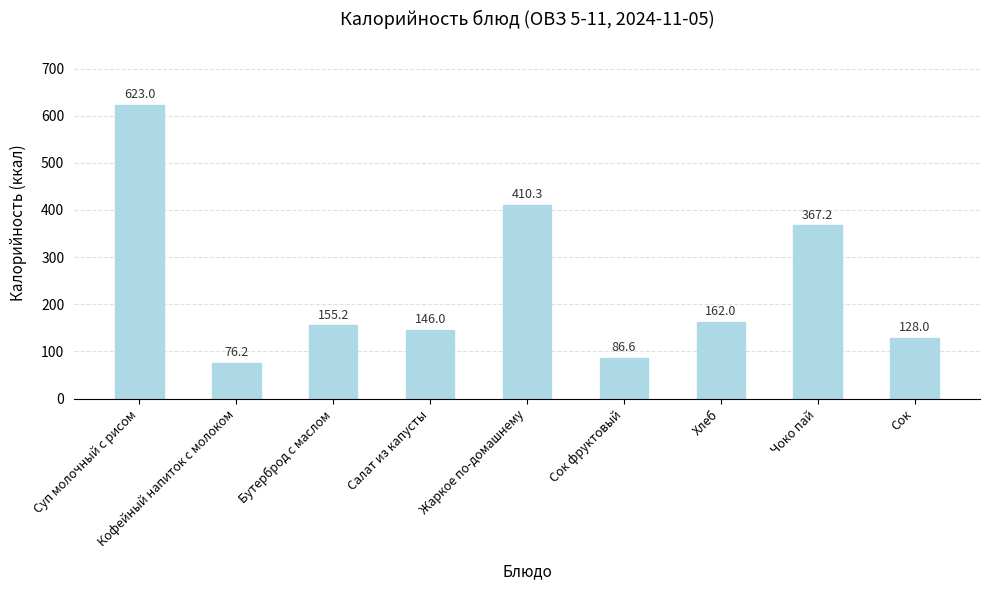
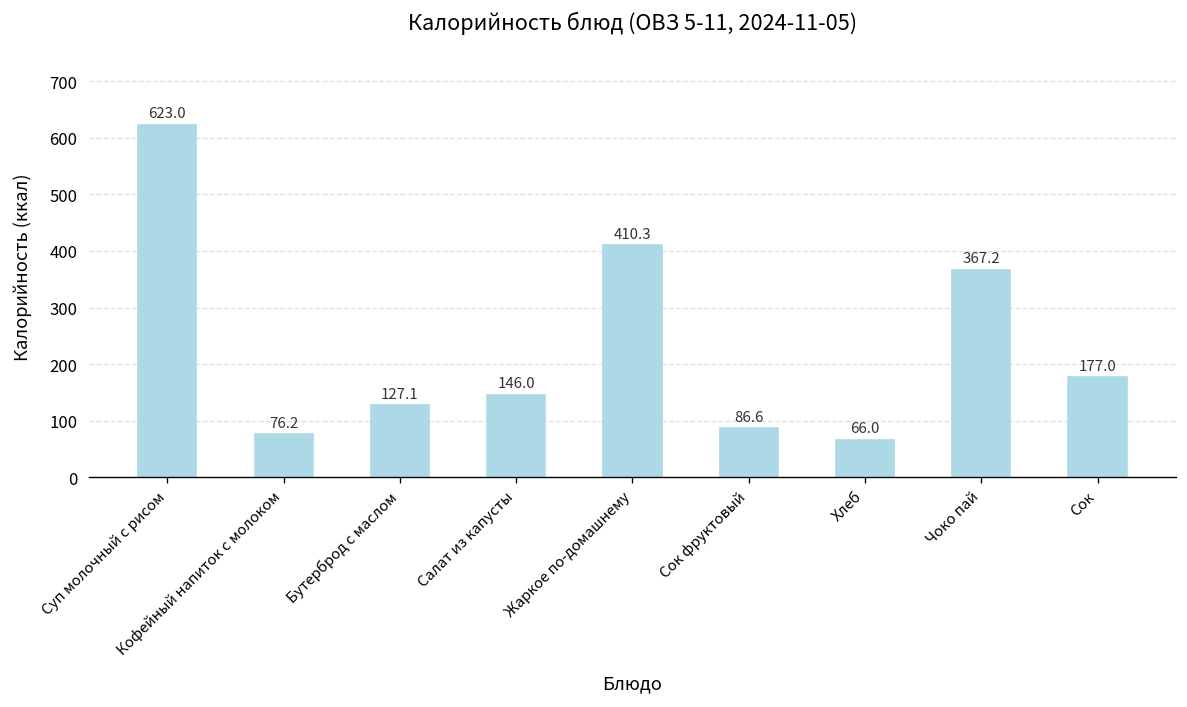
Бутерброд с маслом: 155.2 -> 127.1
Хлеб: 162.0 -> 66.0
Сок: 128.0 -> 177.0
